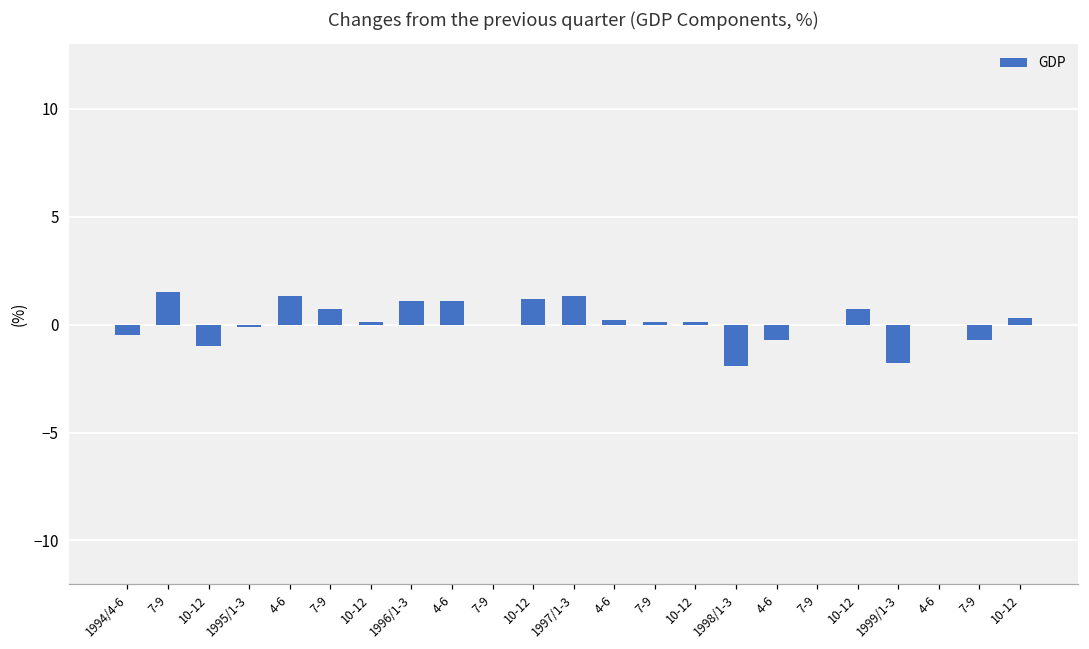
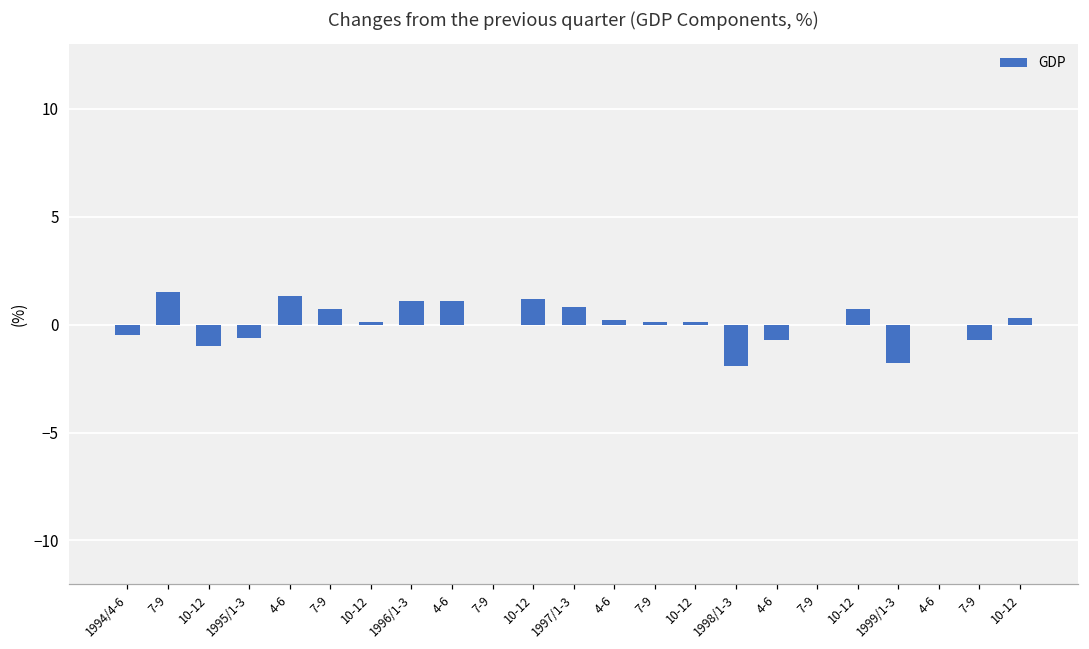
1995/1-3: -0.1 -> -0.6
1997/1-3: 1.3 -> 0.8
